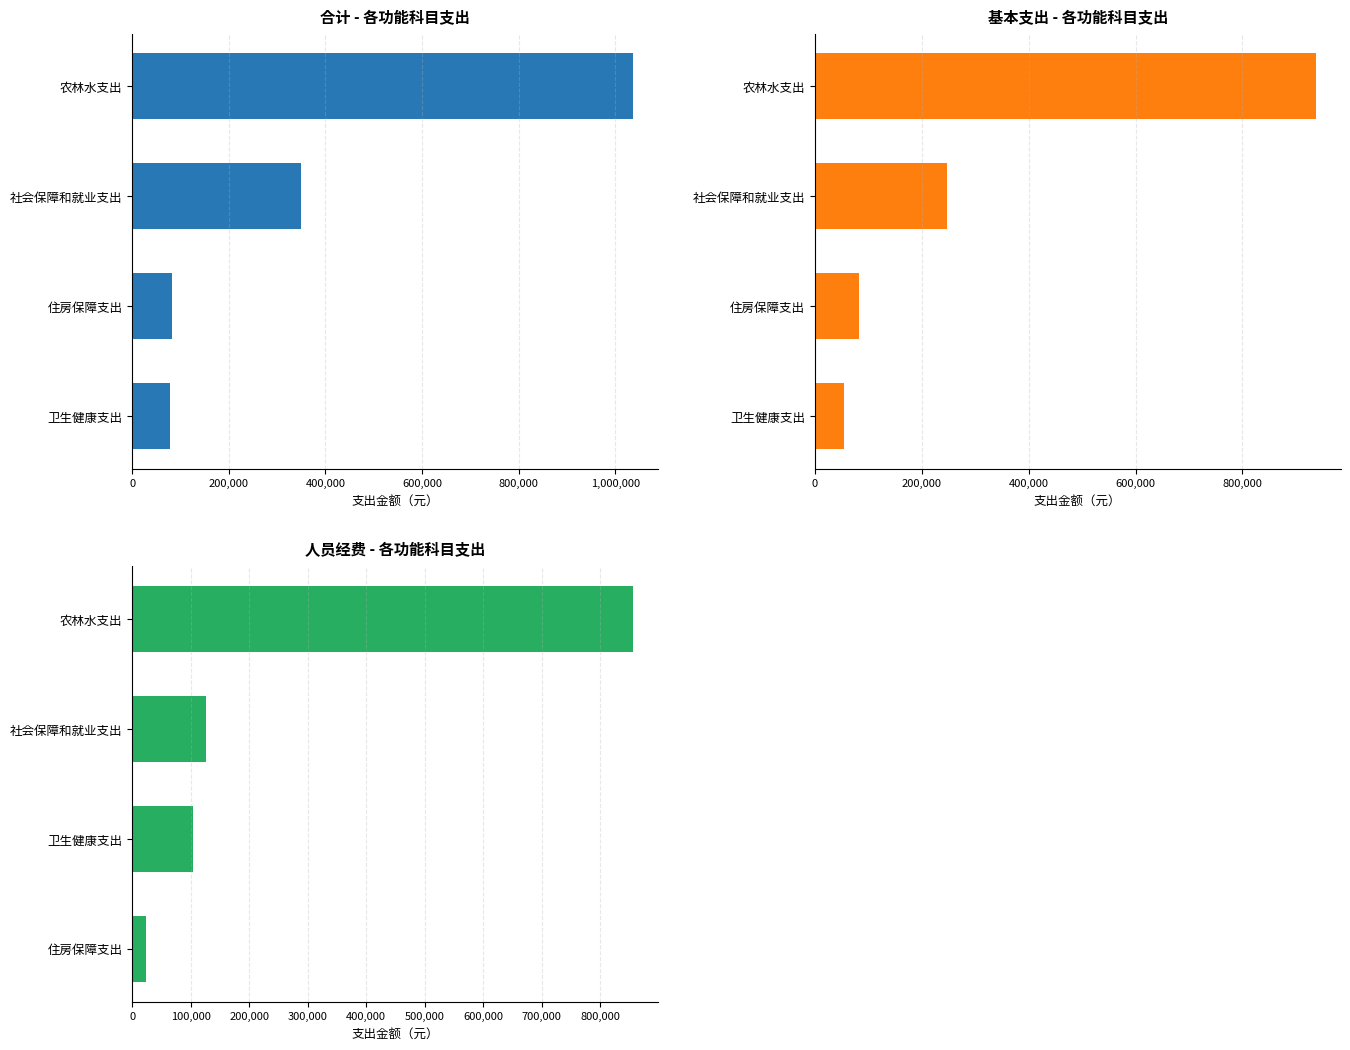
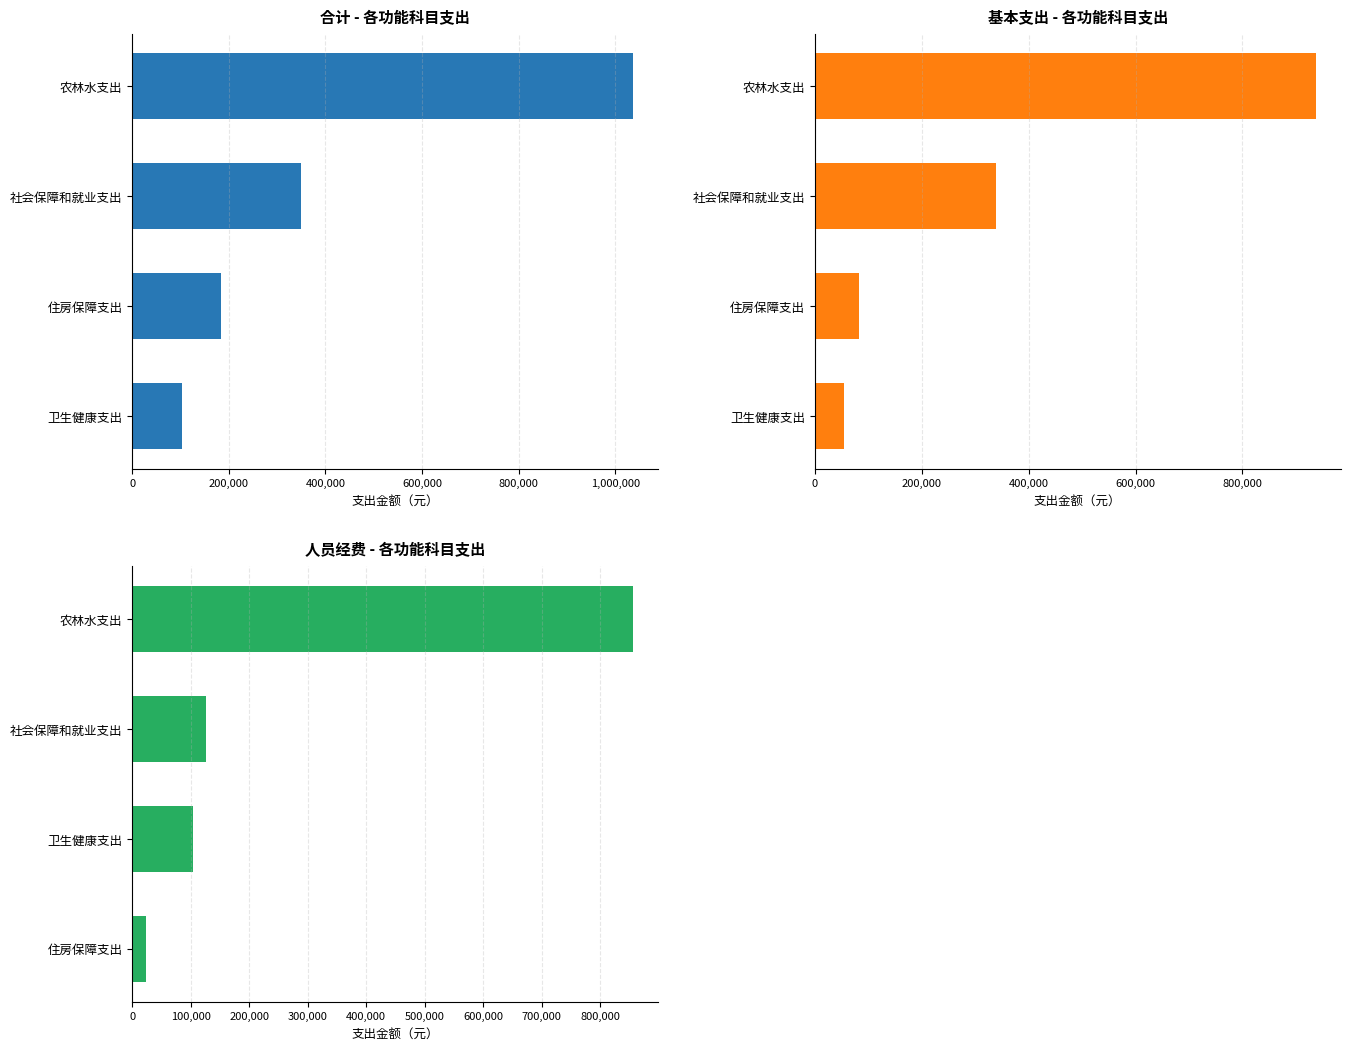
合计 - 各功能科目支出, 住房保障支出: 80,000 -> 180,000
合计 - 各功能科目支出, 卫生健康支出: 80,000 -> 100,000
基本支出 - 各功能科目支出, 社会保障和就业支出: 250,000 -> 340,000
